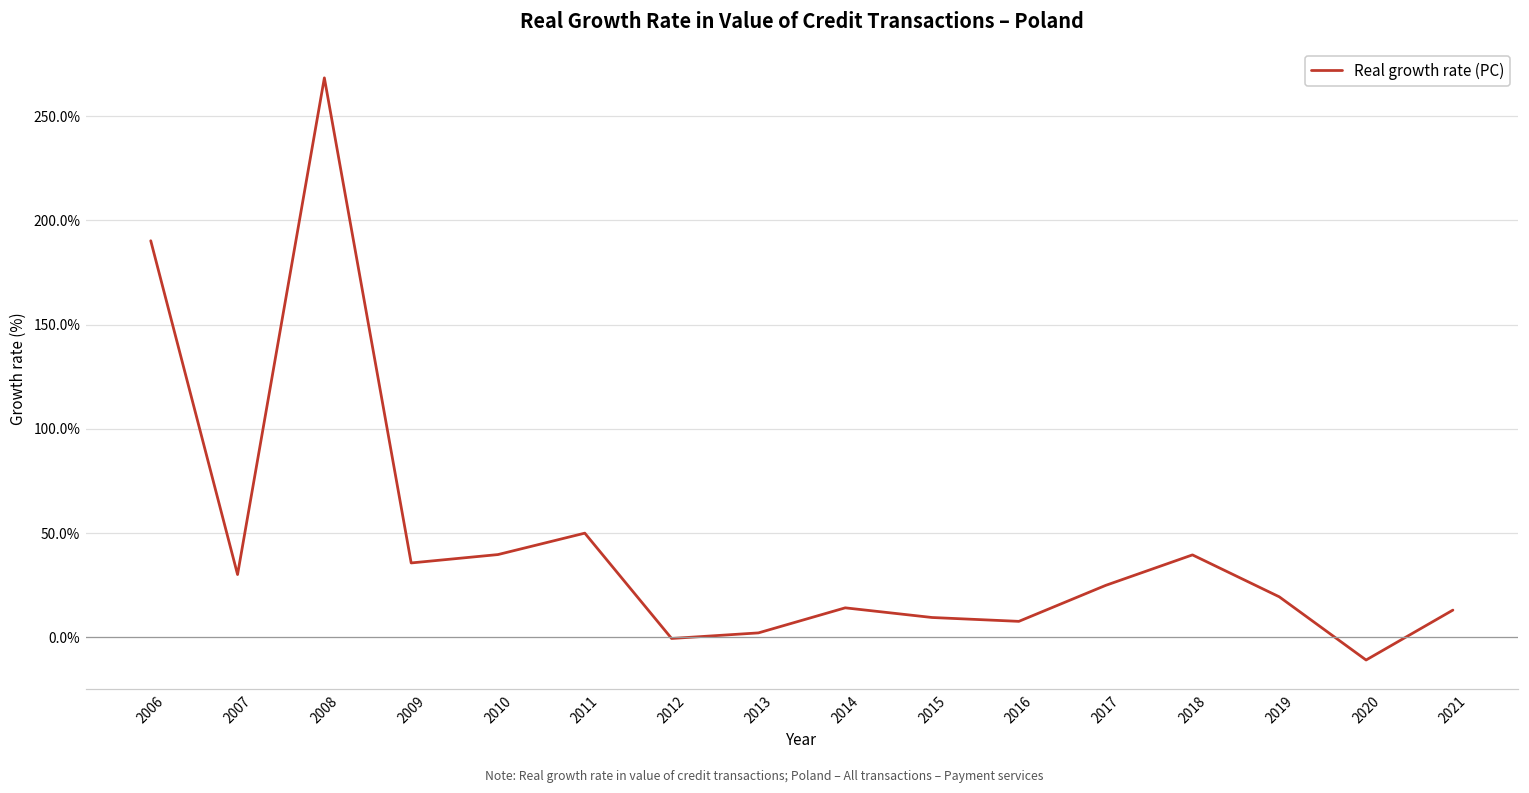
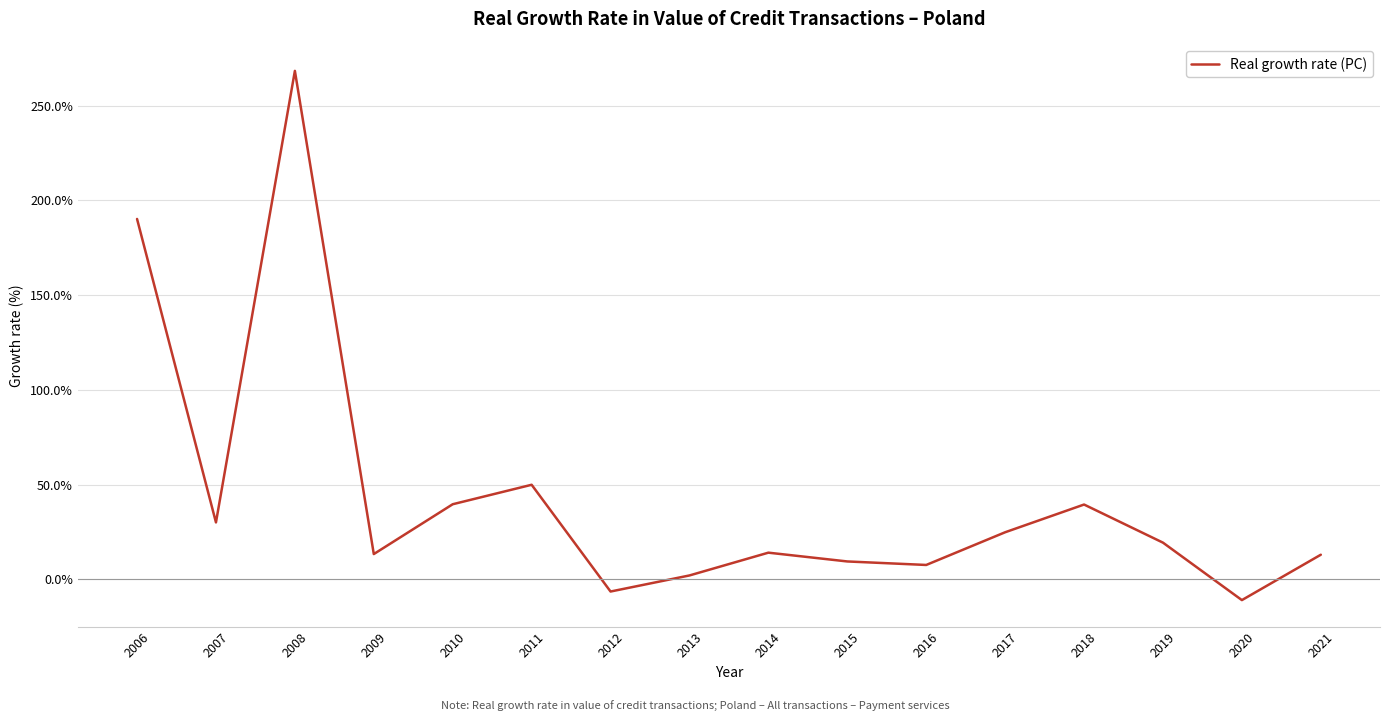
2009: 36% -> 13%
2012: -1% -> -6%
